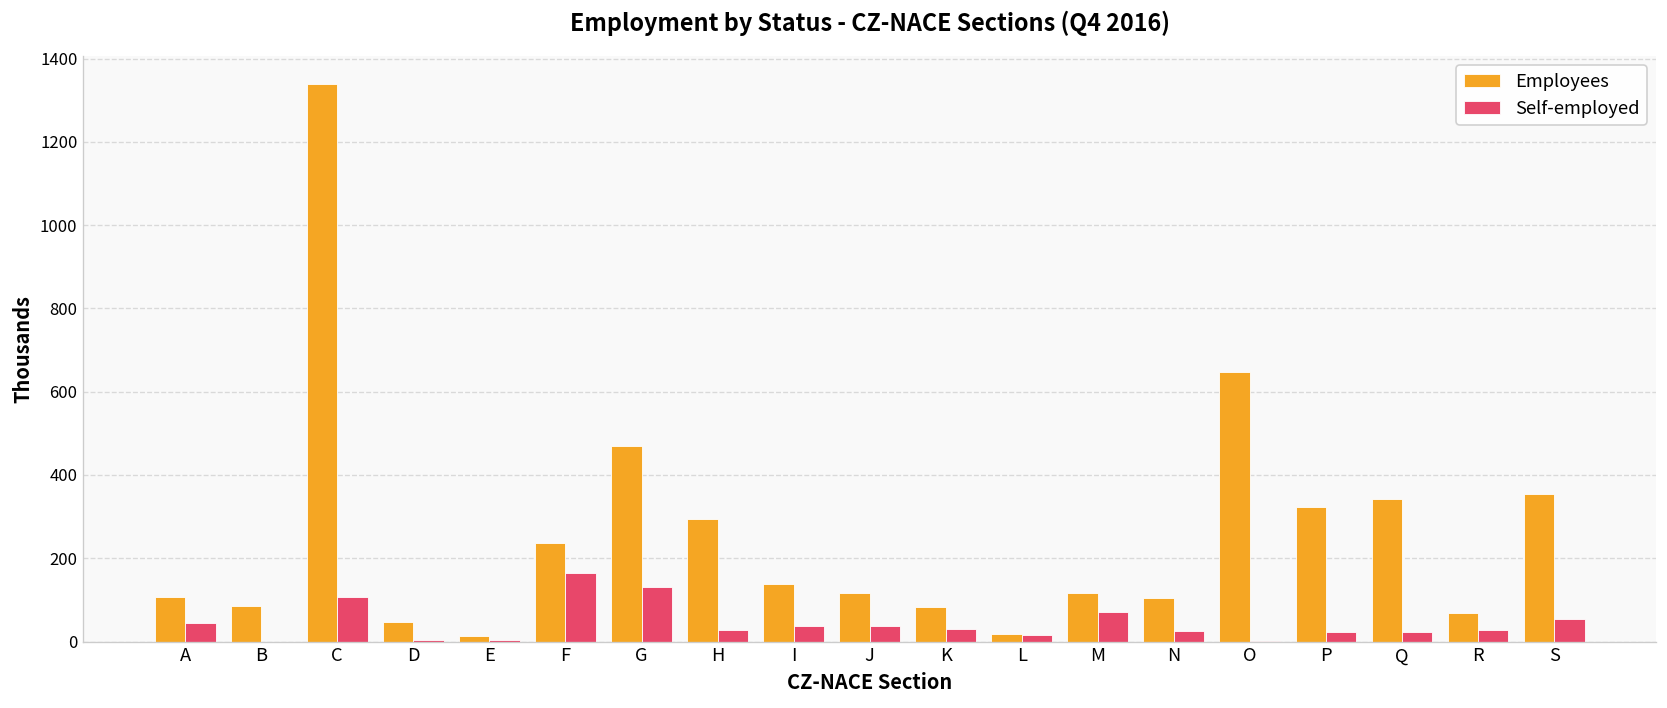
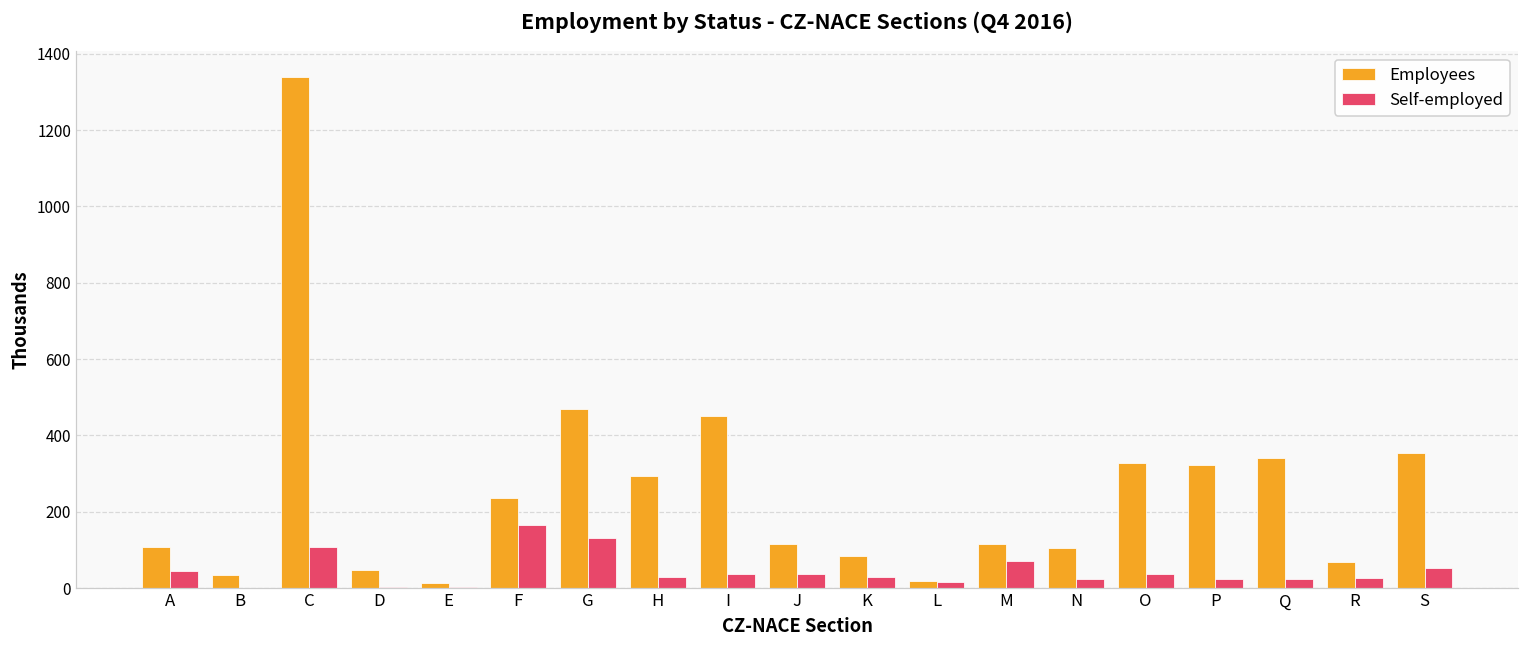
Employees, B: 90 -> 30
Employees, I: 140 -> 450
Employees, O: 650 -> 330
Self-employed, O: 0 -> 40
